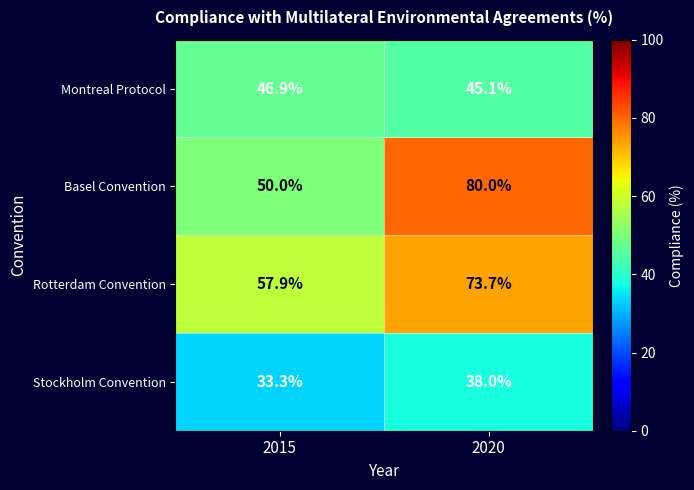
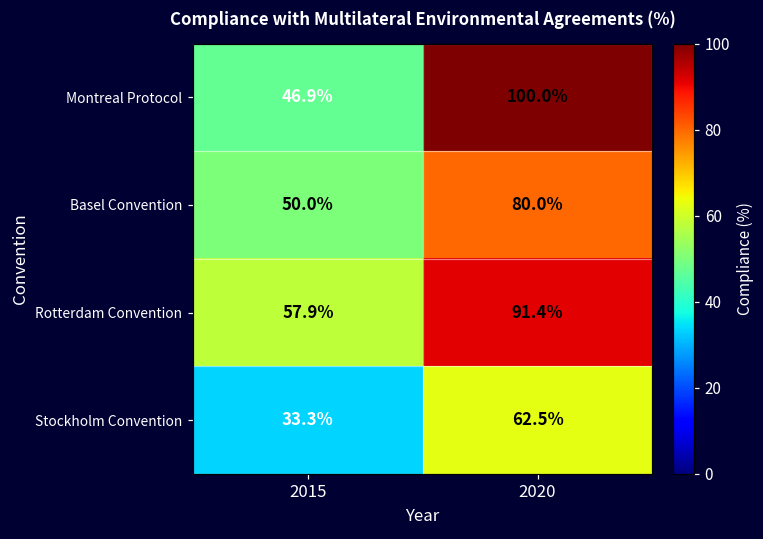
Montreal Protocol, 2020: 45.1% -> 100.0%
Rotterdam Convention, 2020: 73.7% -> 91.4%
Stockholm Convention, 2020: 38.0% -> 62.5%
